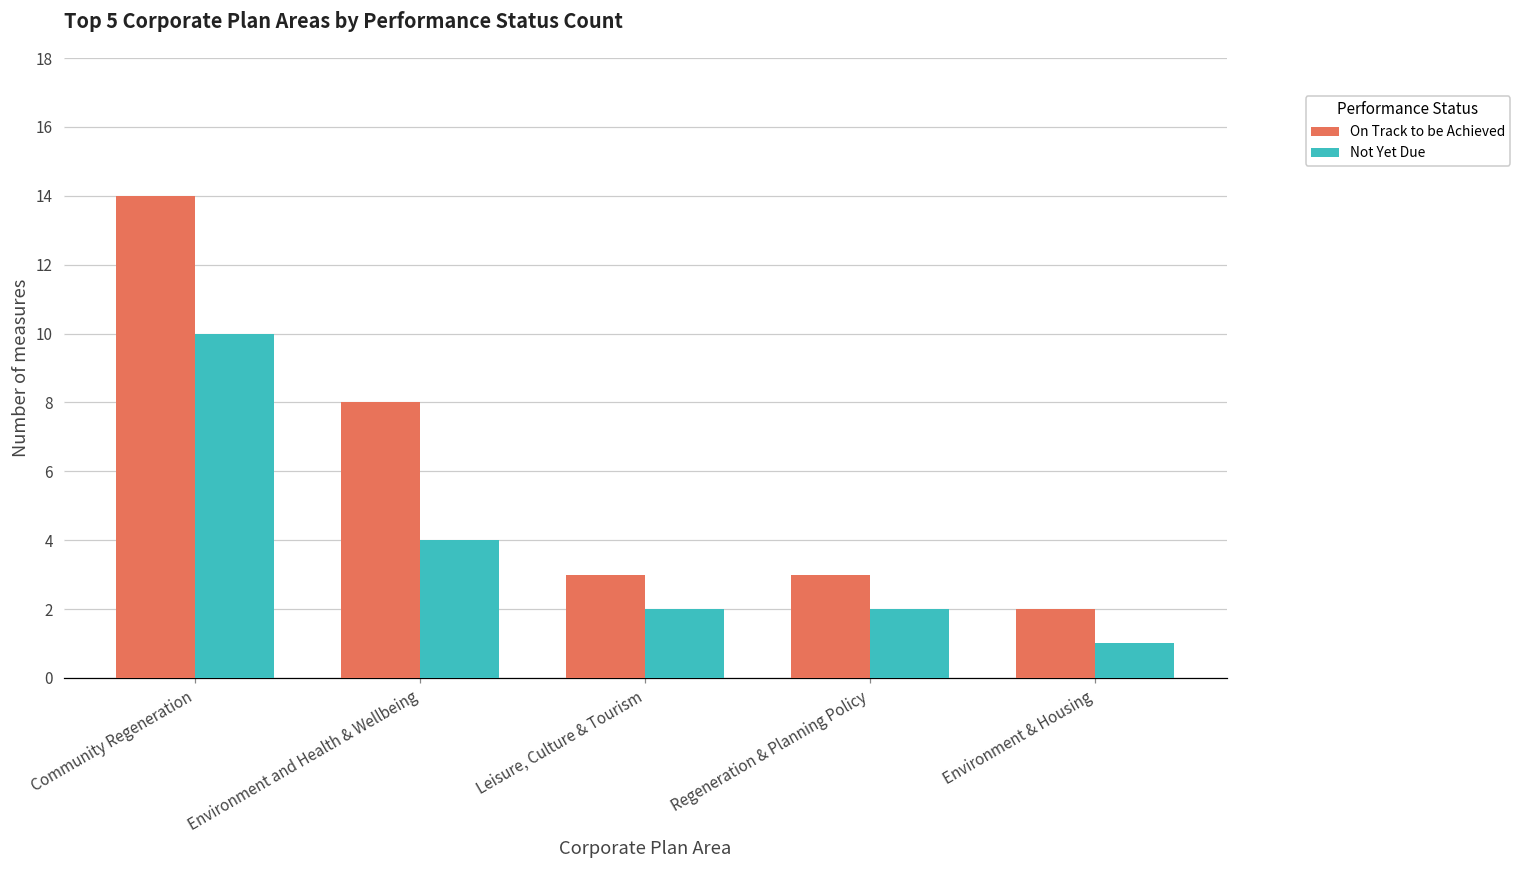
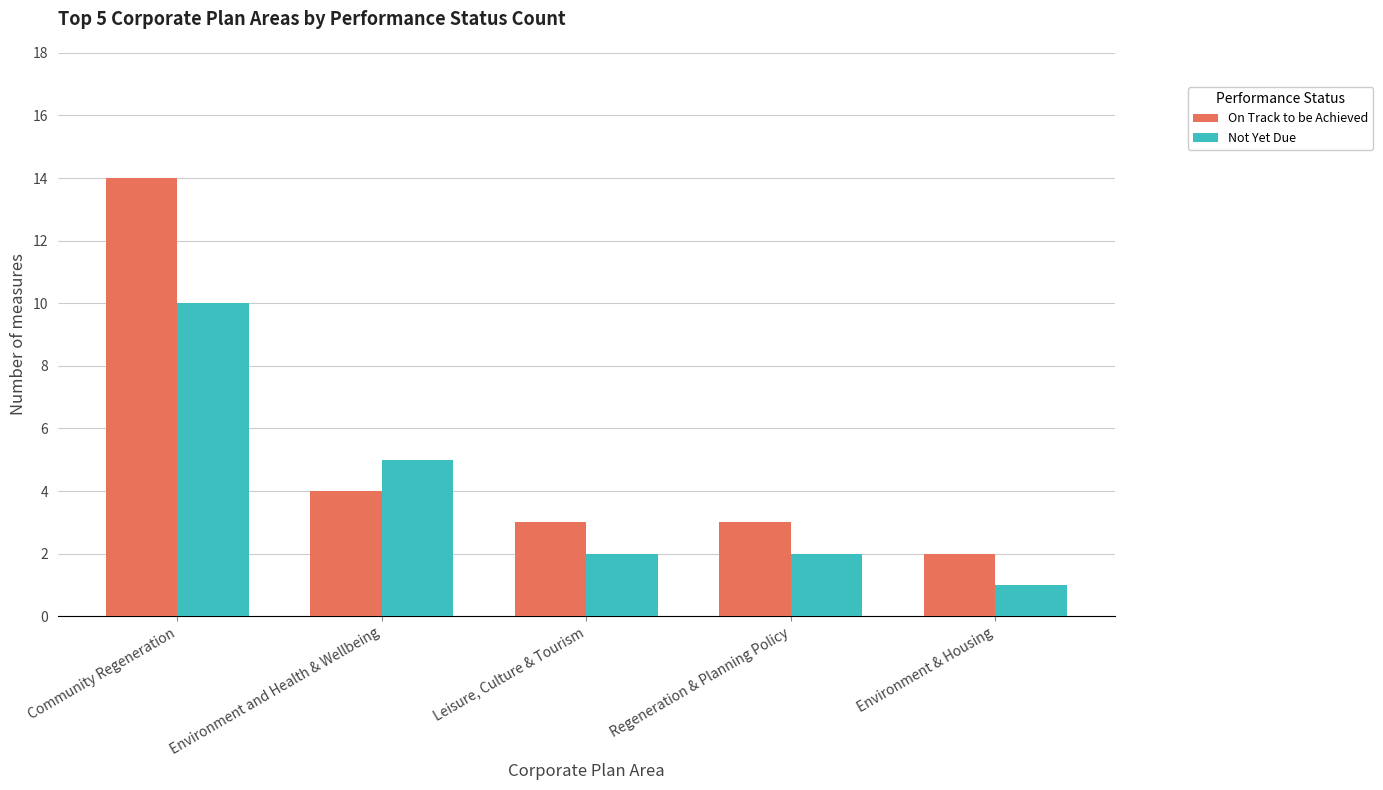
On Track to be Achieved, Environment and Health & Wellbeing: 8 -> 4
Not Yet Due, Environment and Health & Wellbeing: 4 -> 5
